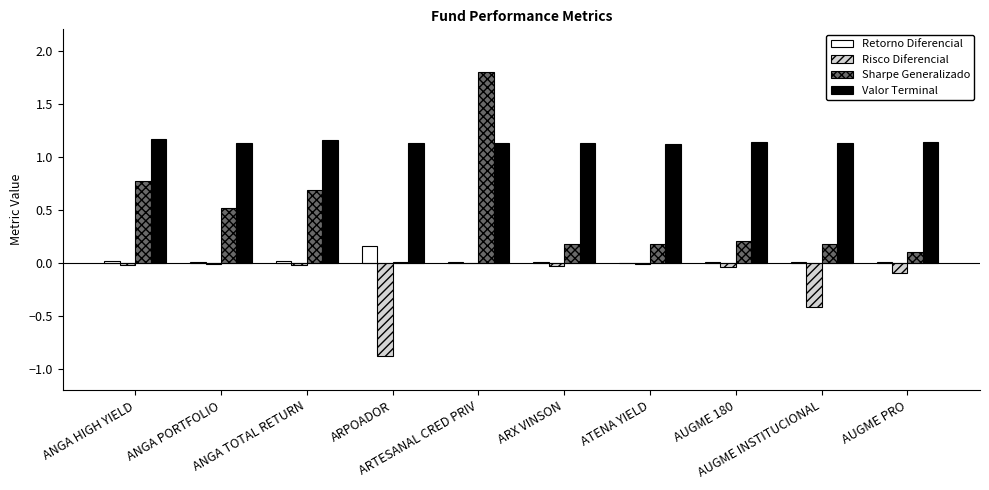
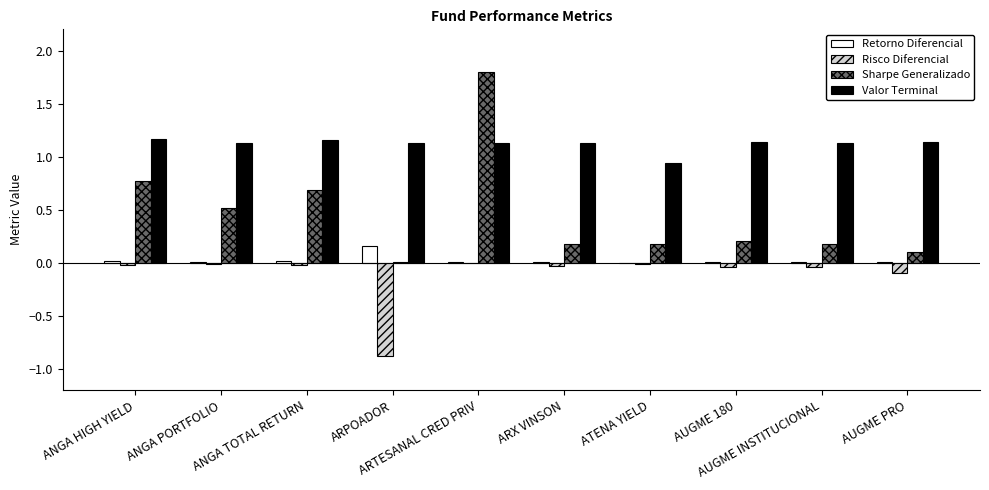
Valor Terminal, ATENA YIELD: 1.12 -> 0.94
Risco Diferencial, AUGME INSTITUCIONAL: -0.42 -> -0.04
